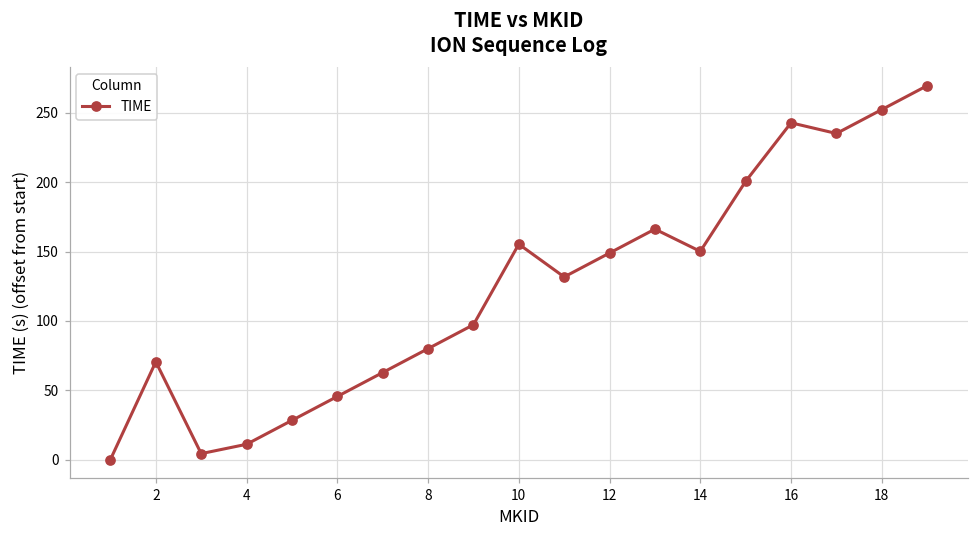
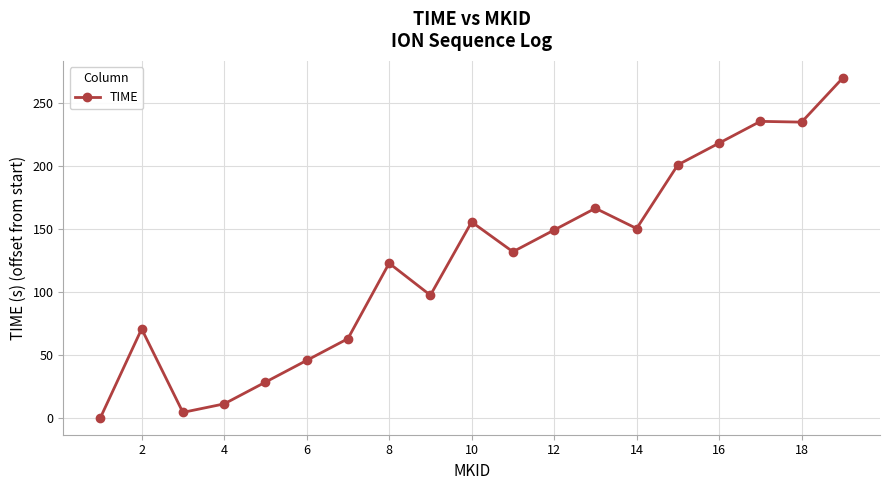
8: 80 -> 123
16: 243 -> 218
18: 252 -> 235
